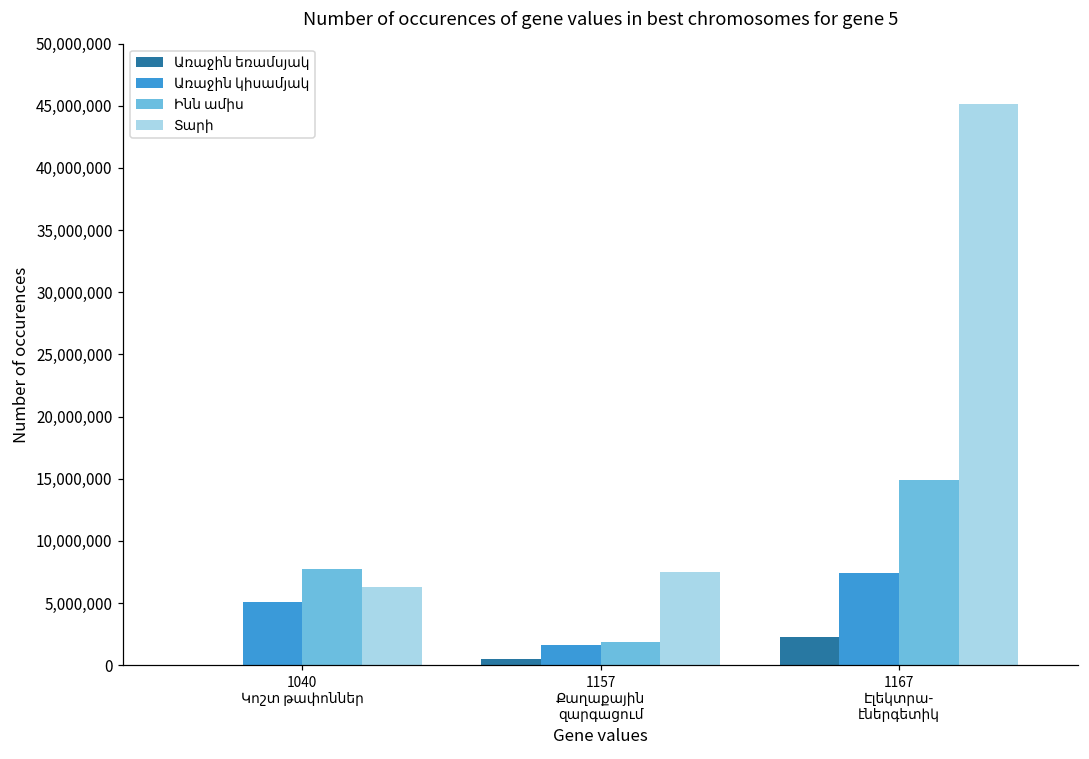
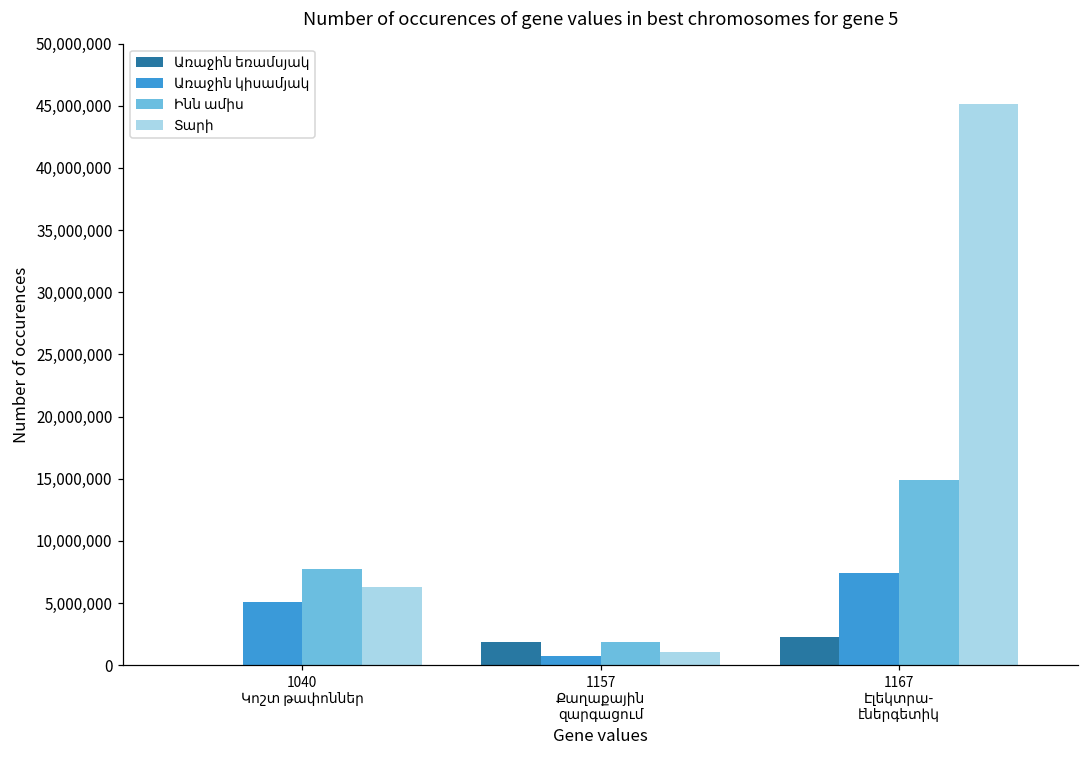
Առաջին եռամսյակ, 1157 Քաղաքային զարգացում: 500,000 -> 1,900,000
Առաջին կիսամյակ, 1157 Քաղաքային զարգացում: 1,600,000 -> 800,000
Տարի, 1157 Քաղաքային զարգացում: 7,500,000 -> 1,000,000
